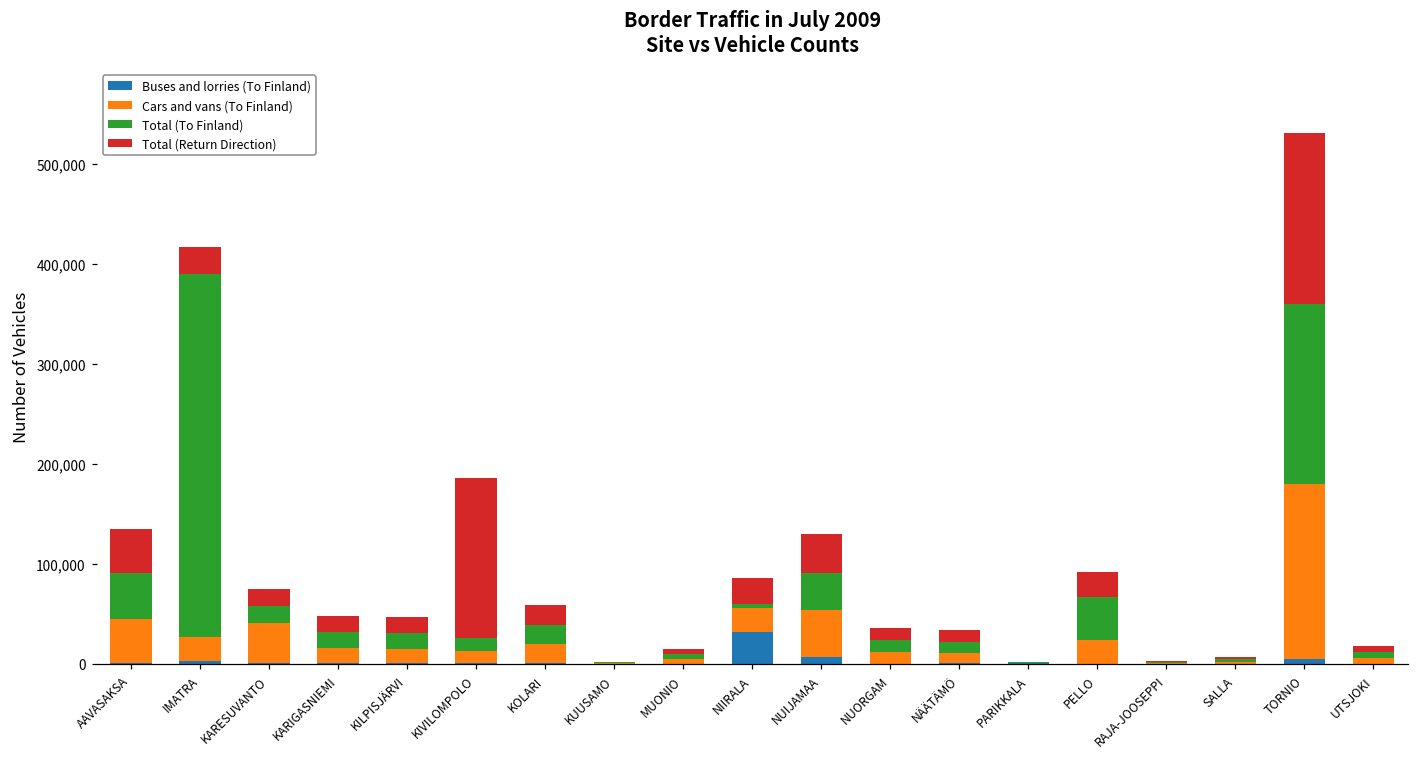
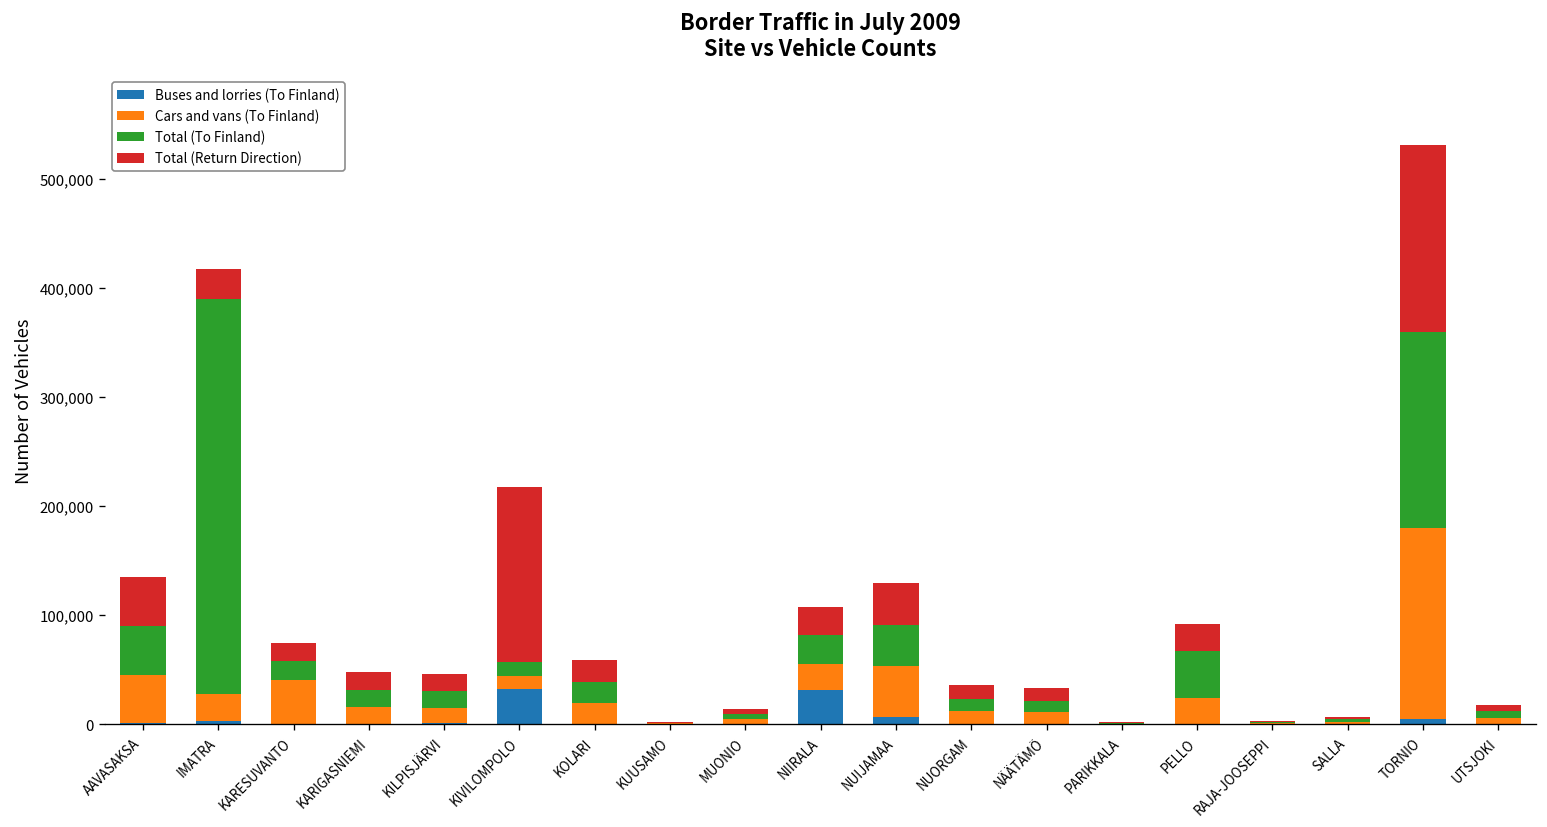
Buses and lorries (To Finland), KIVILOMPOLO: 0 -> 30,000
Total (To Finland), NIIRALA: 0 -> 30,000
